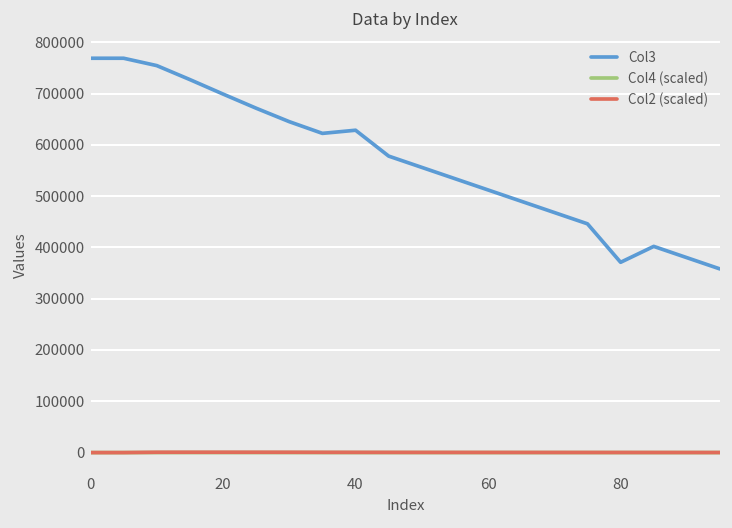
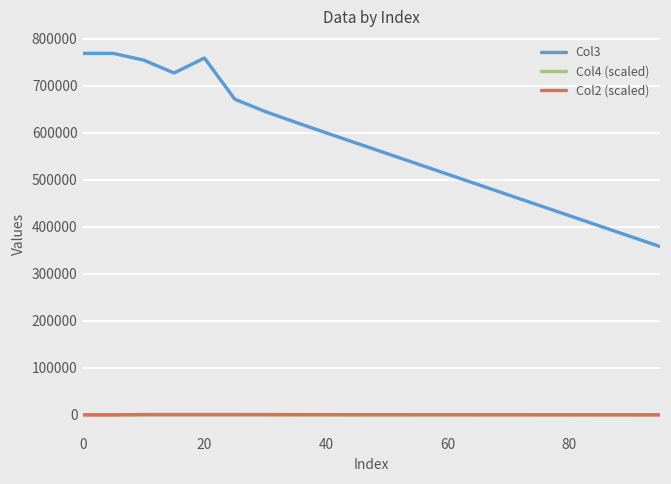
Col3, 20: 700000 -> 760000
Col3, 40: 630000 -> 600000
Col3, 80: 370000 -> 420000
